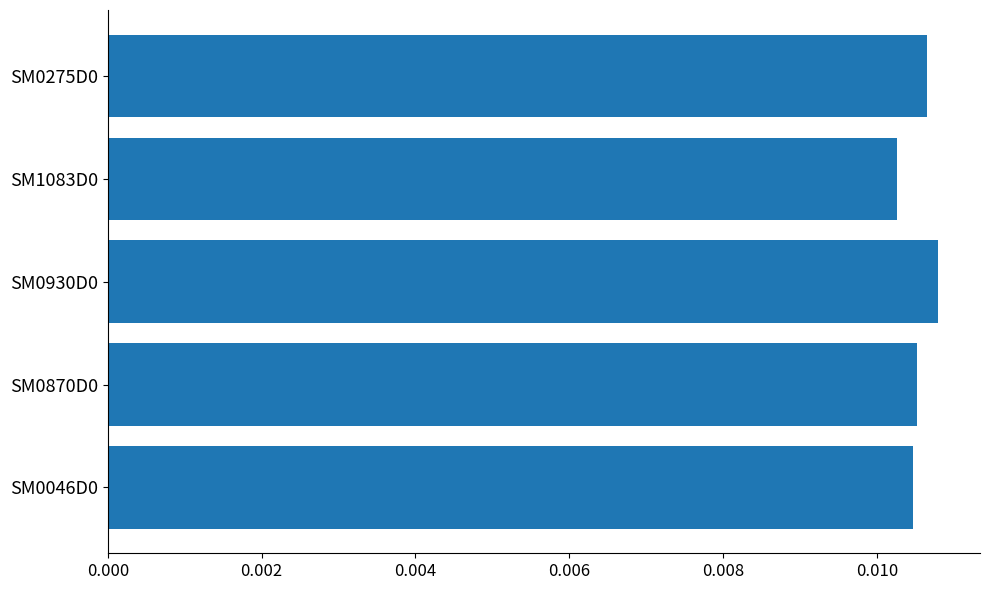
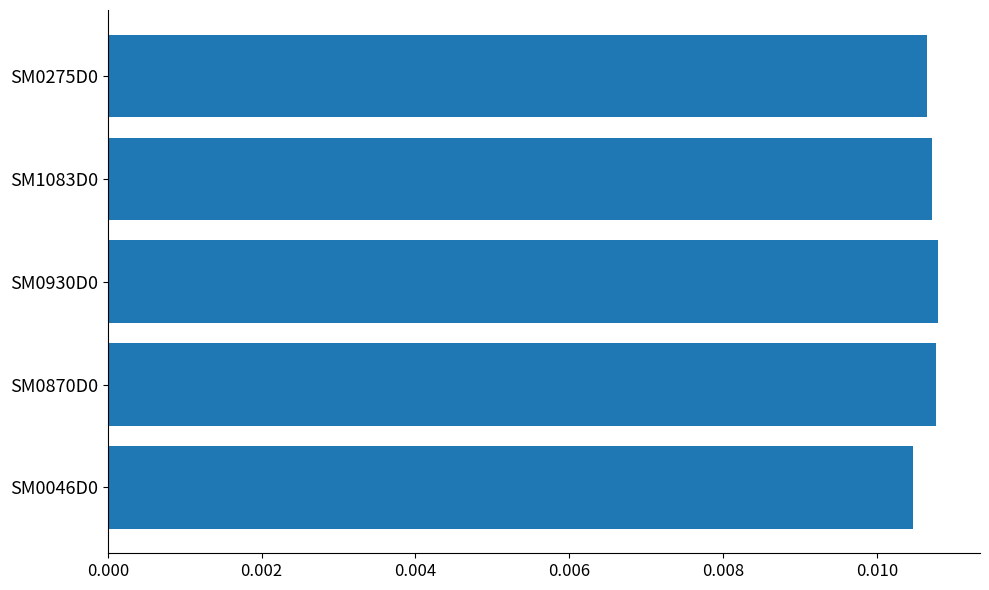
SM1083D0: 0.0103 -> 0.0107
SM0870D0: 0.0105 -> 0.0108
